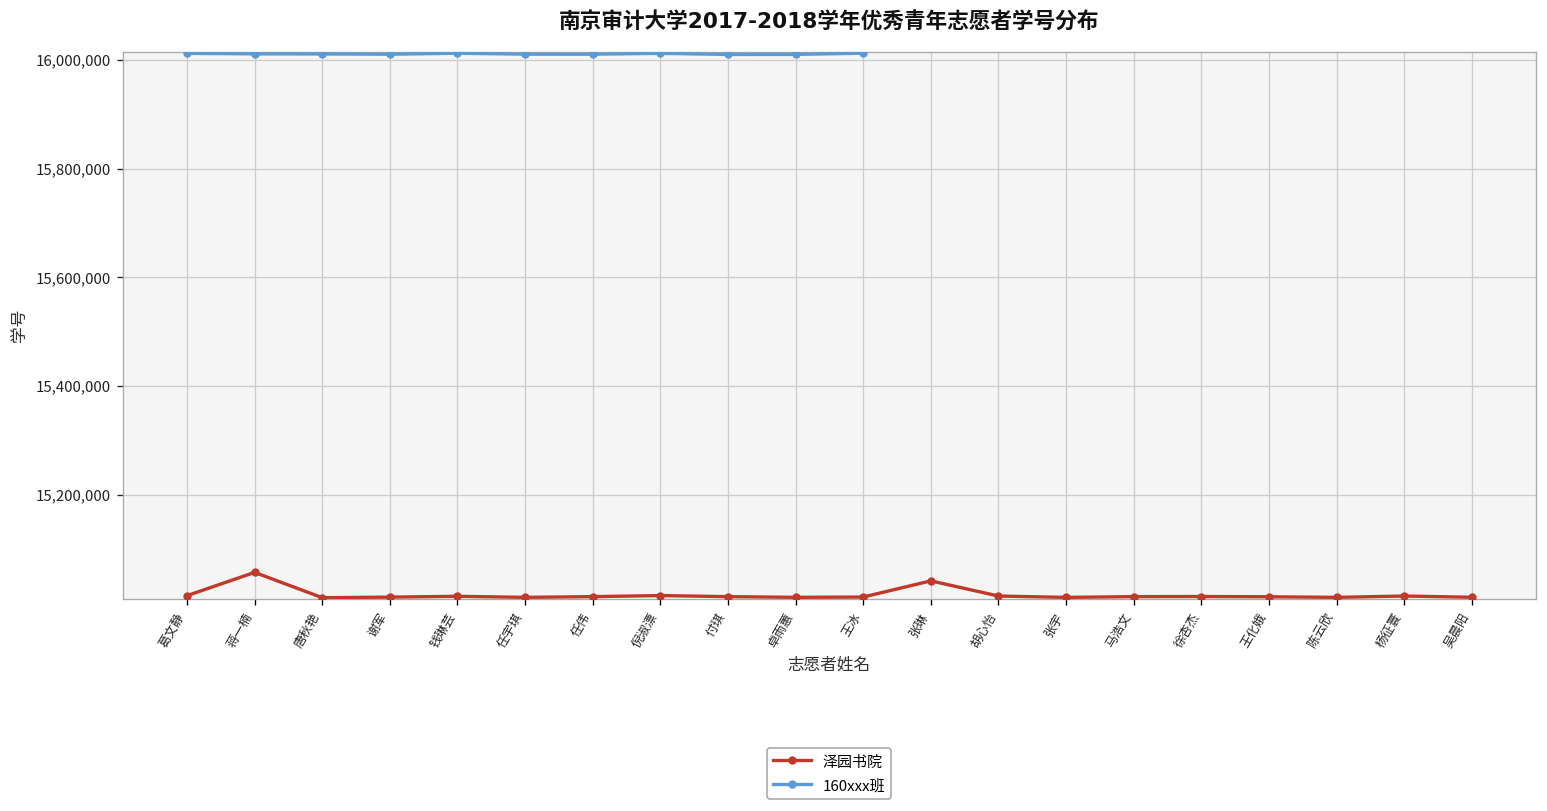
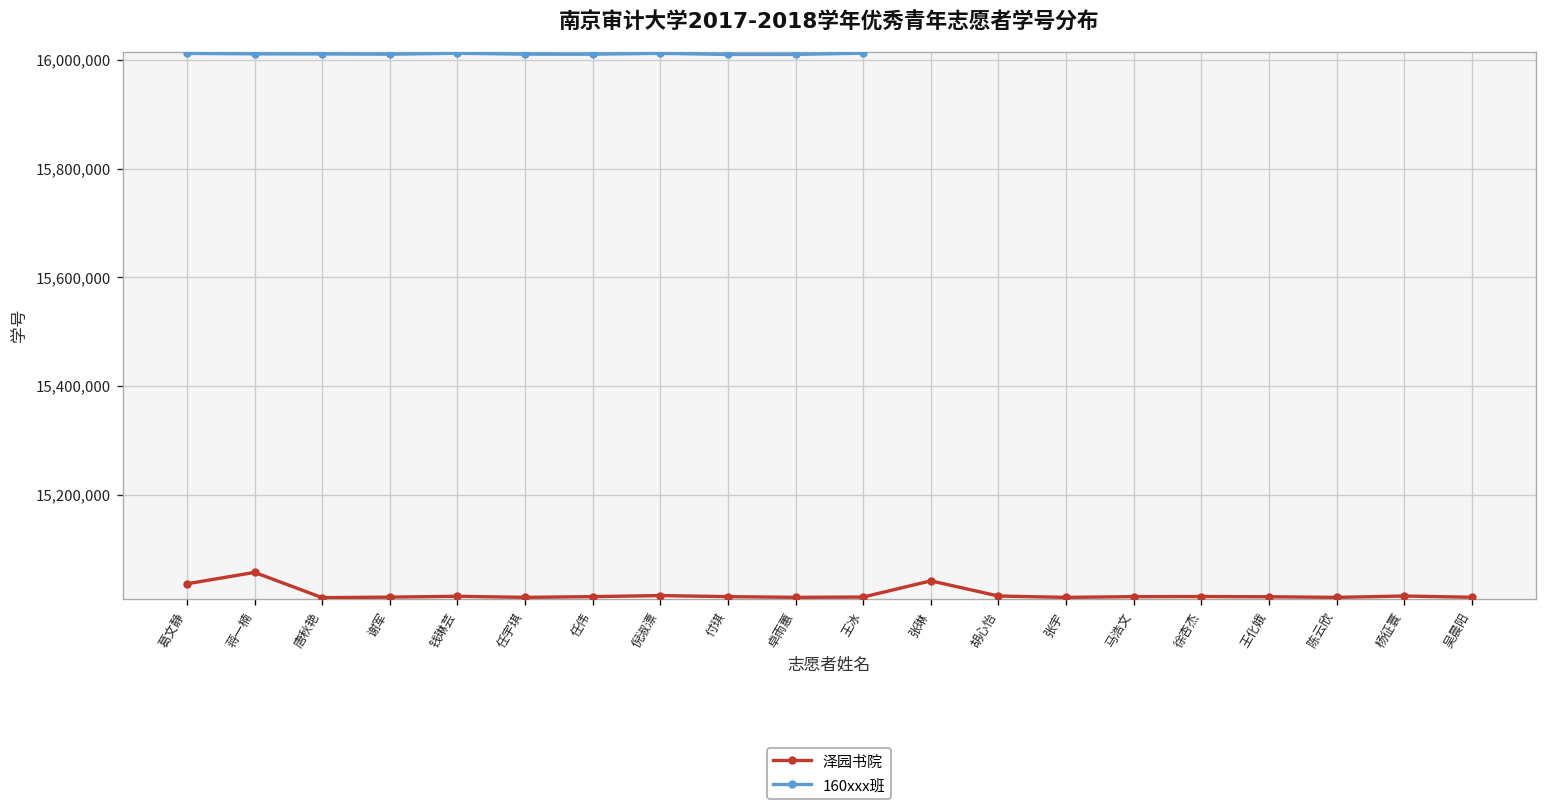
泽园书院, 葛文静: 15,010,000 -> 15,040,000
